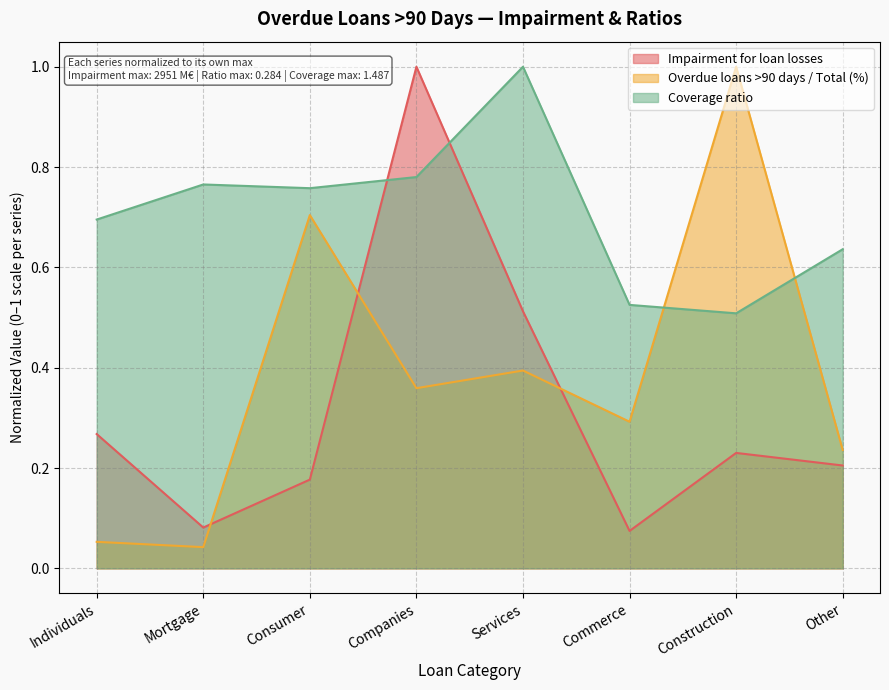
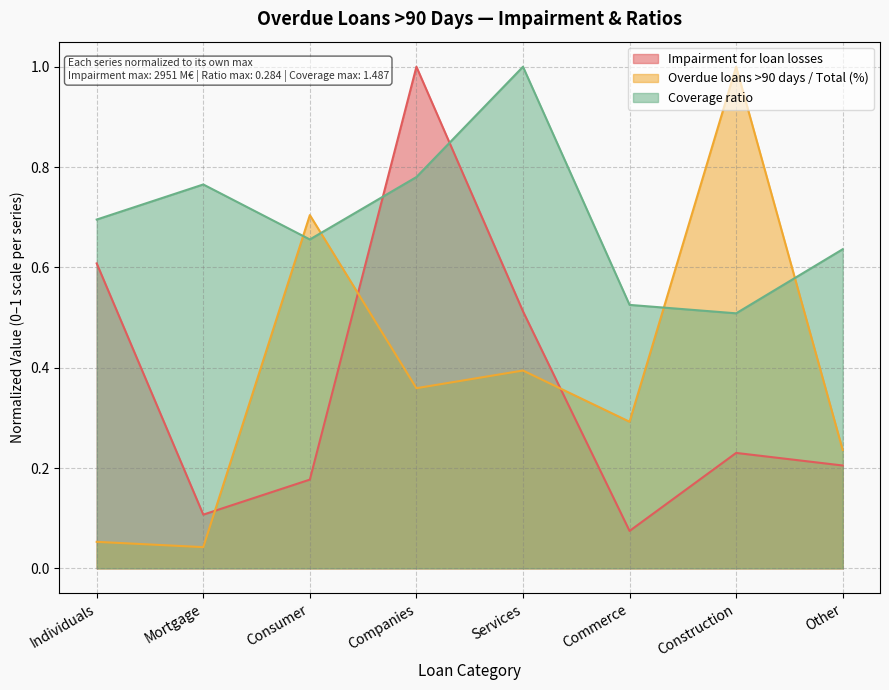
Impairment for loan losses, Individuals: 0.27 -> 0.61
Impairment for loan losses, Mortgage: 0.08 -> 0.11
Coverage ratio, Consumer: 0.76 -> 0.66
